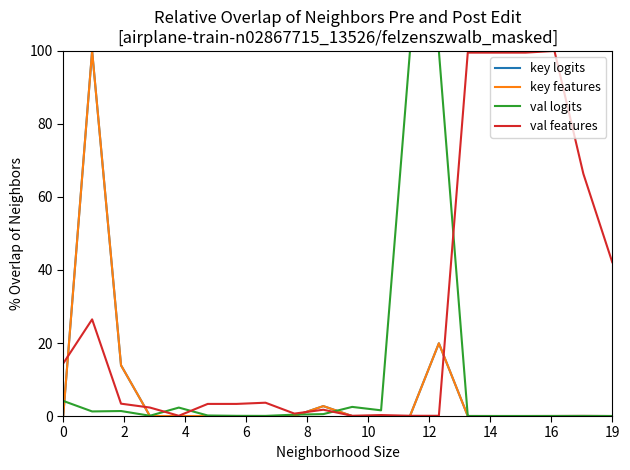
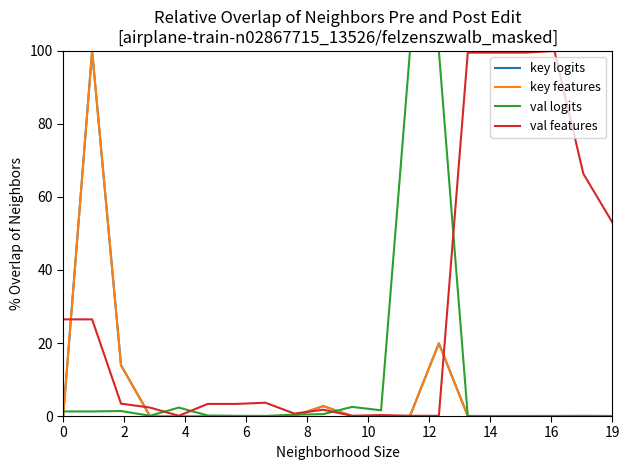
val logits, 0: 4 -> 1
val features, 0: 14 -> 26
val features, 19: 42 -> 53
